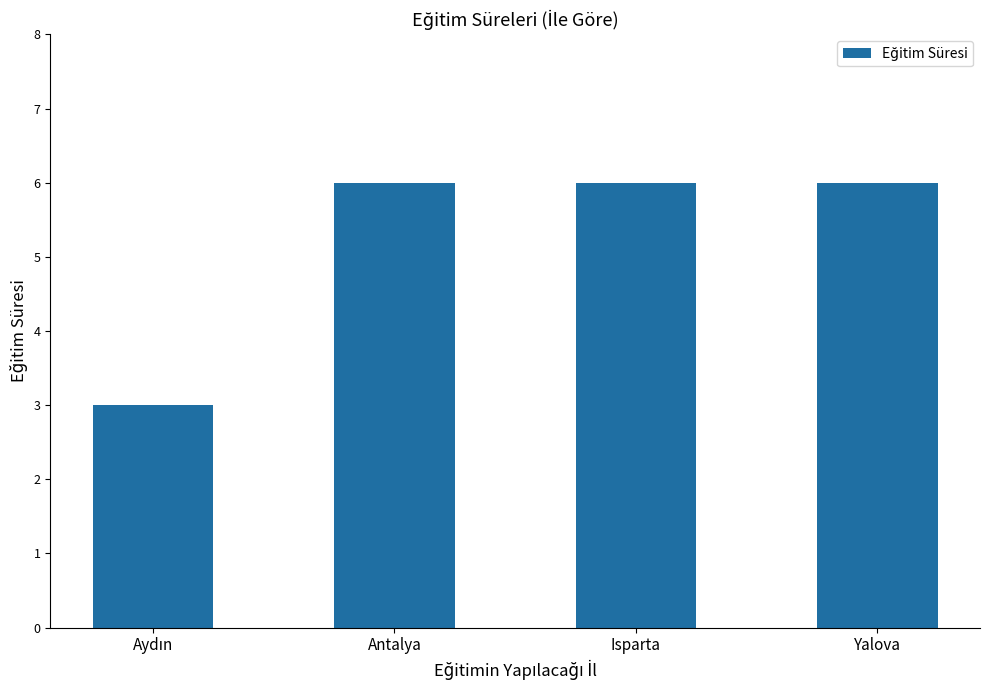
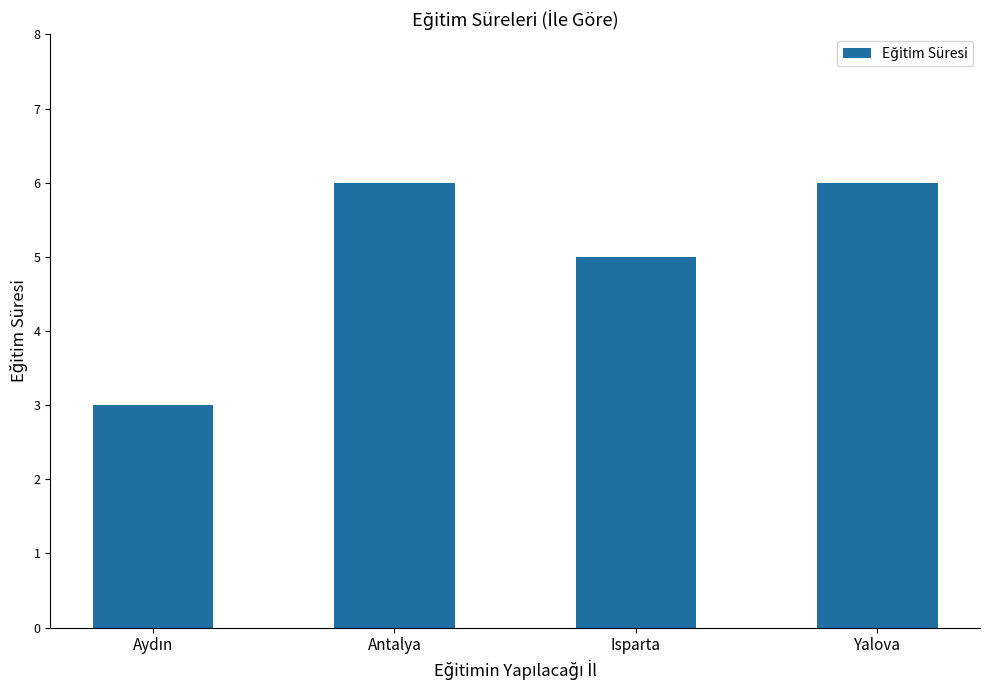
Isparta: 6 -> 5
